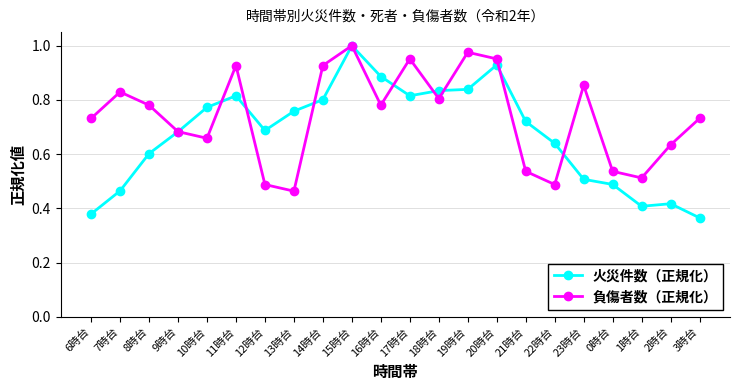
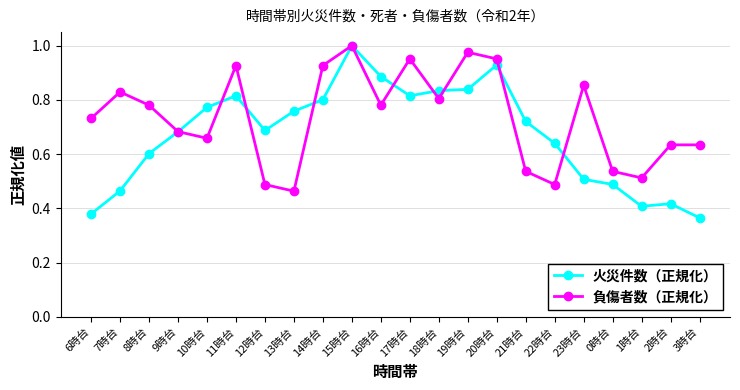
負傷者数（正規化）, 3時台: 0.73 -> 0.63
